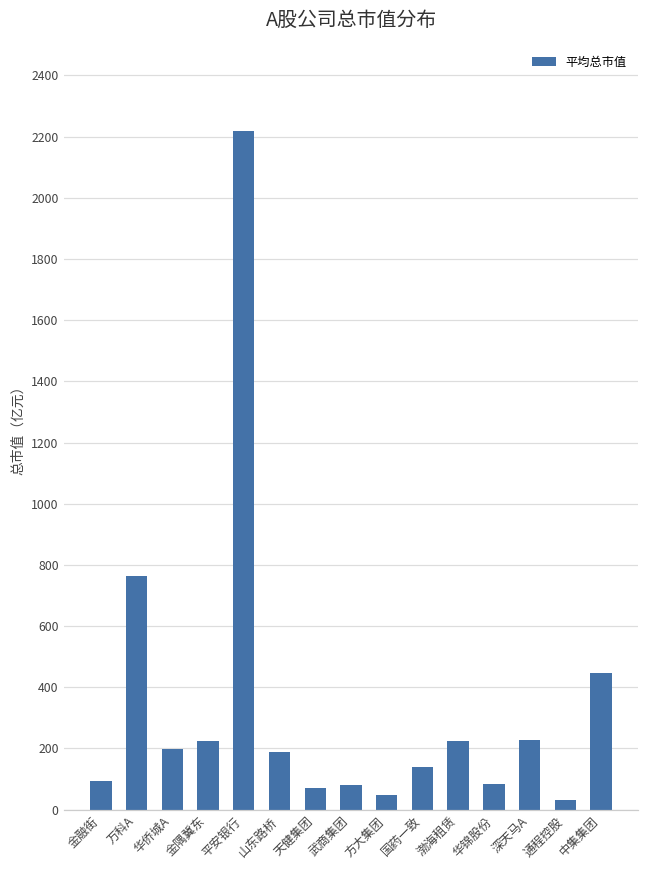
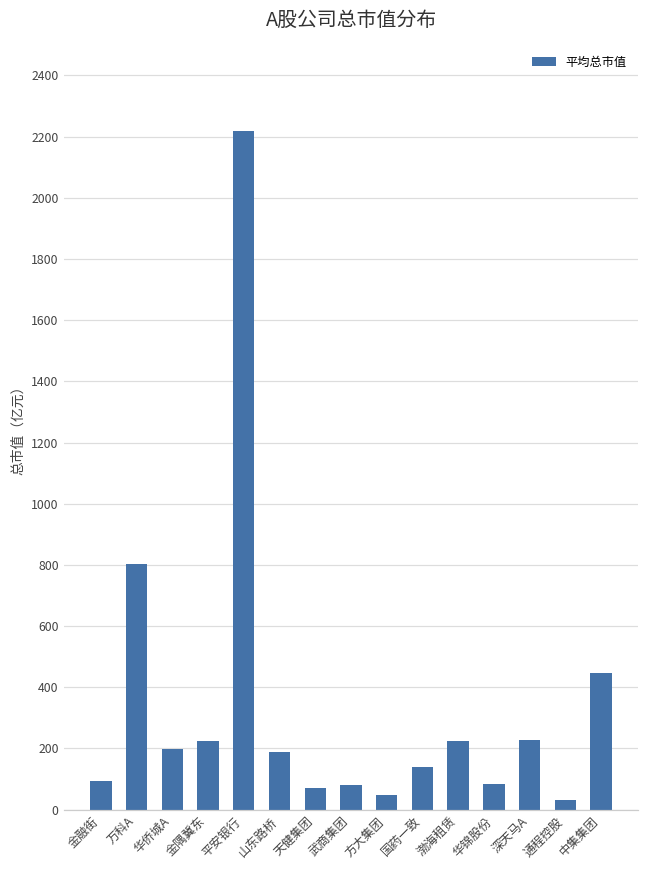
万科A: 760 -> 800
